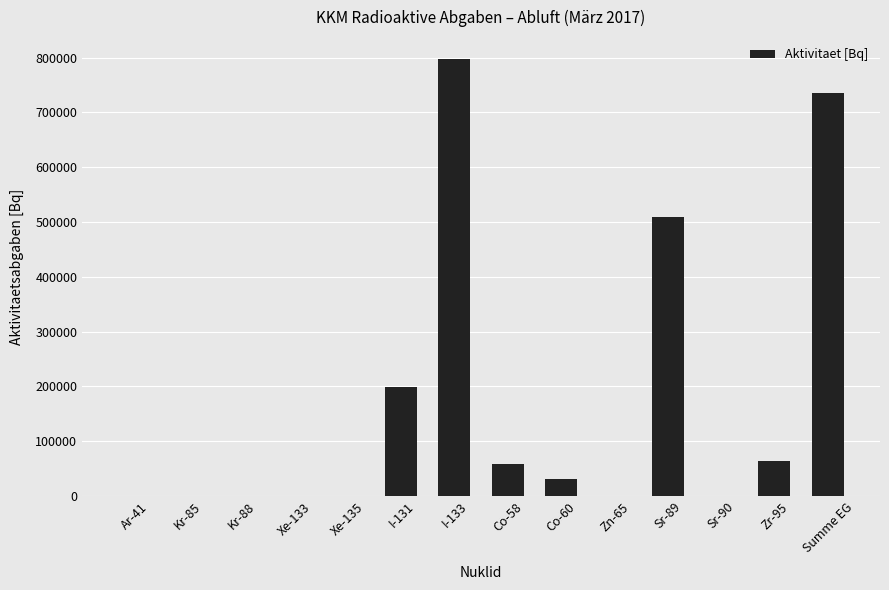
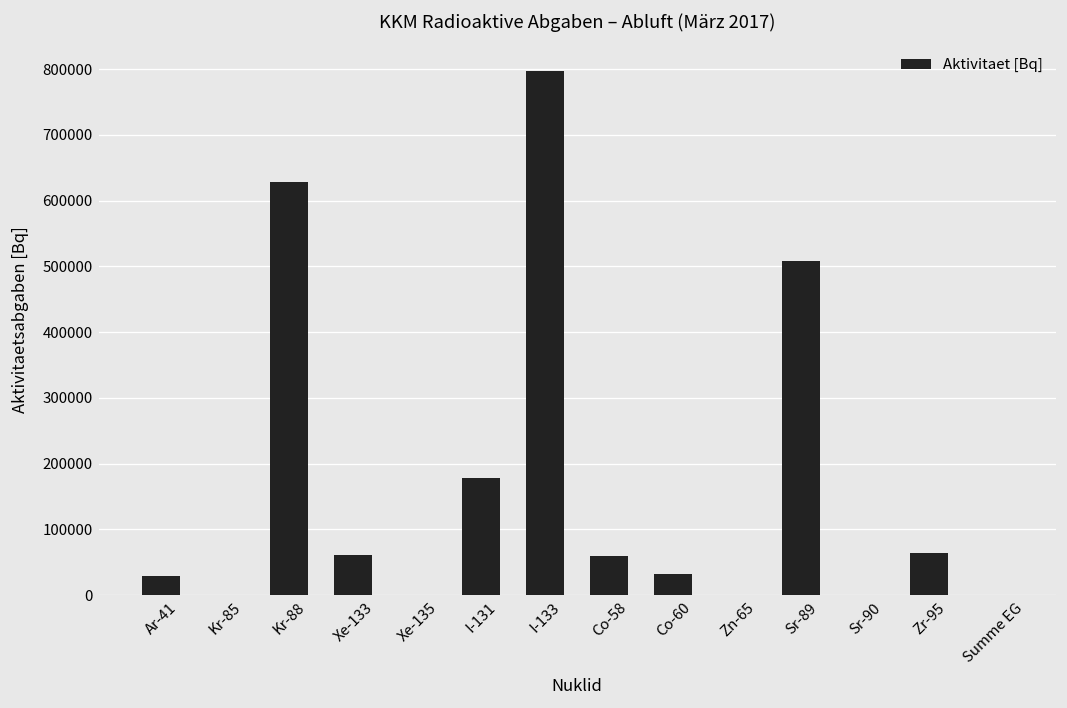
Ar-41: 0 -> 30000
Kr-88: 0 -> 630000
Xe-133: 0 -> 60000
I-131: 200000 -> 180000
Summe EG: 740000 -> 0
